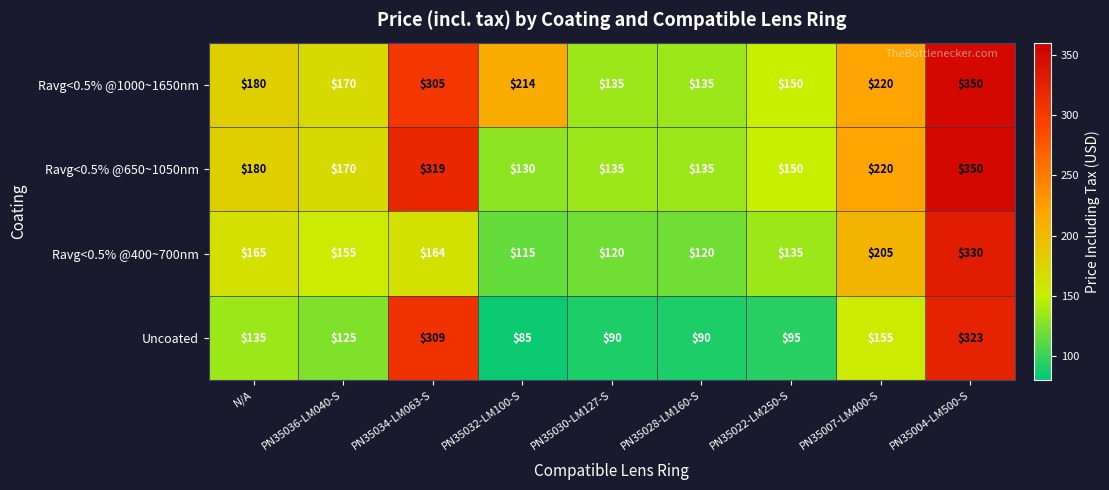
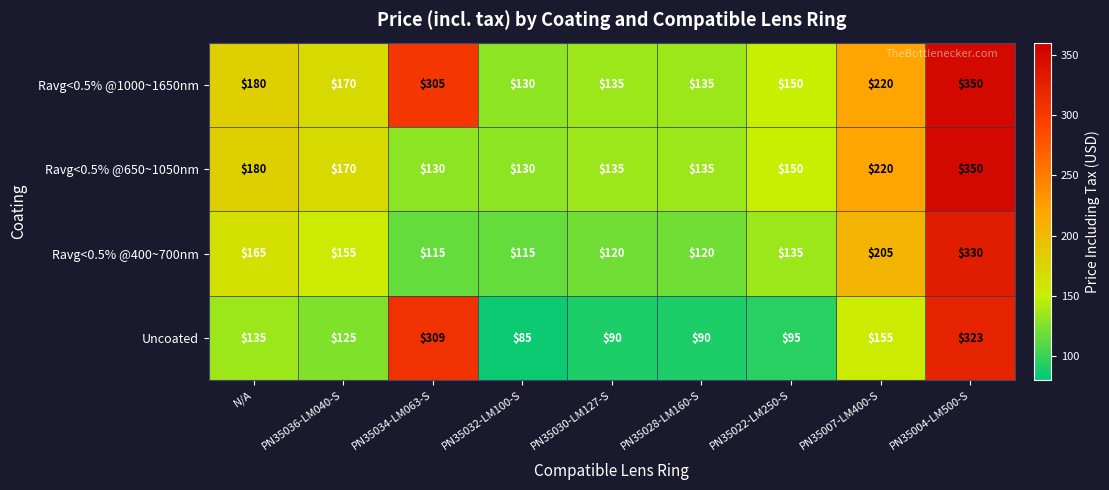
Ravg<0.5% @1000~1650nm, PN35032-LM100-S: $214 -> $130
Ravg<0.5% @650~1050nm, PN35034-LM063-S: $319 -> $130
Ravg<0.5% @400~700nm, PN35034-LM063-S: $164 -> $115
